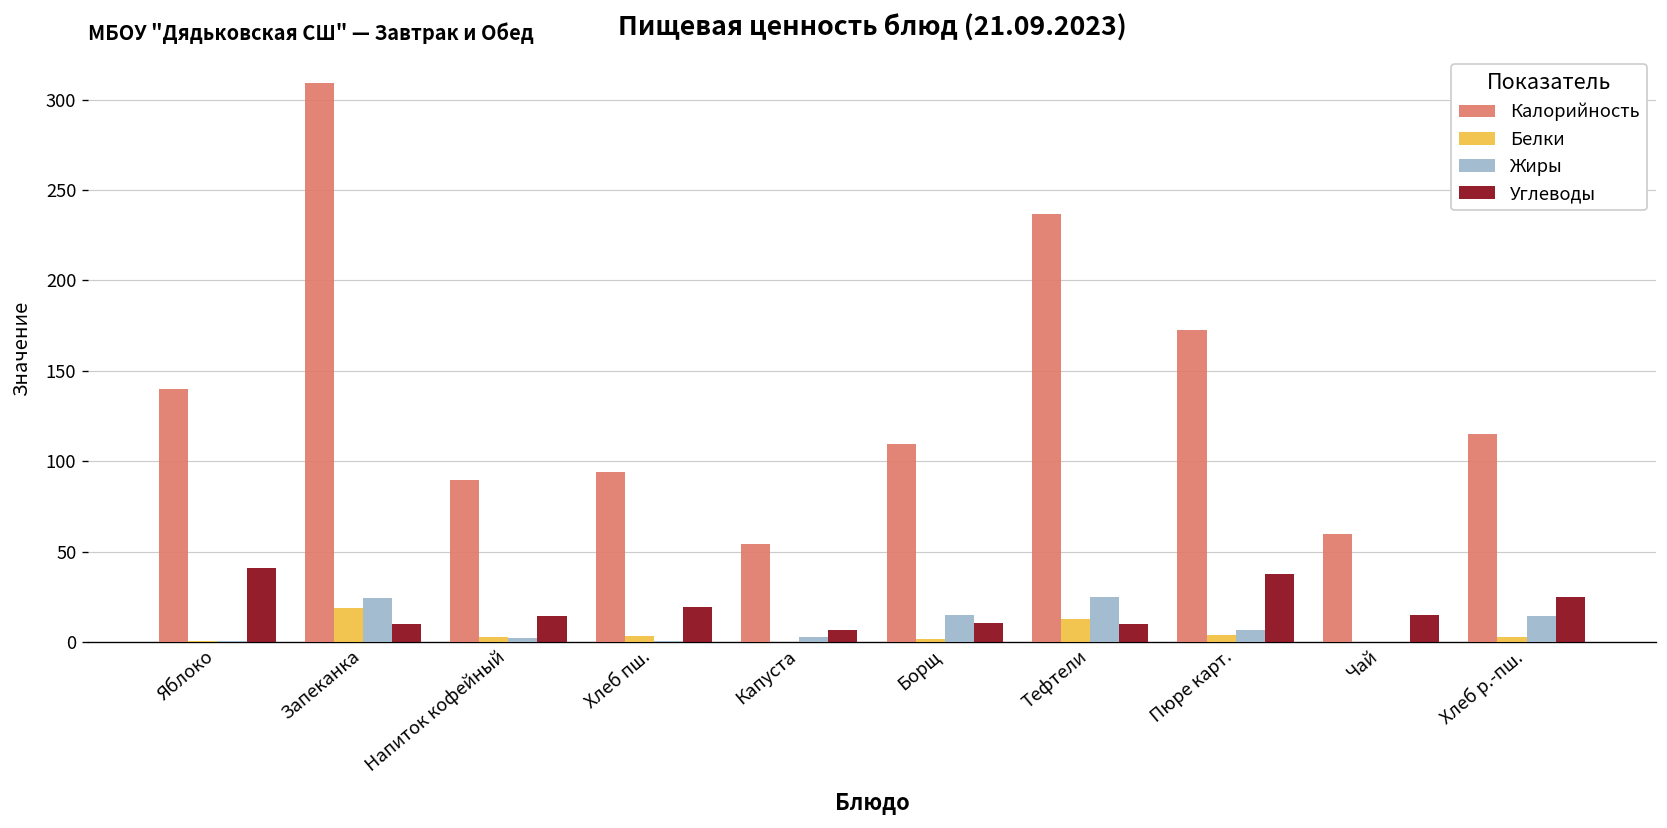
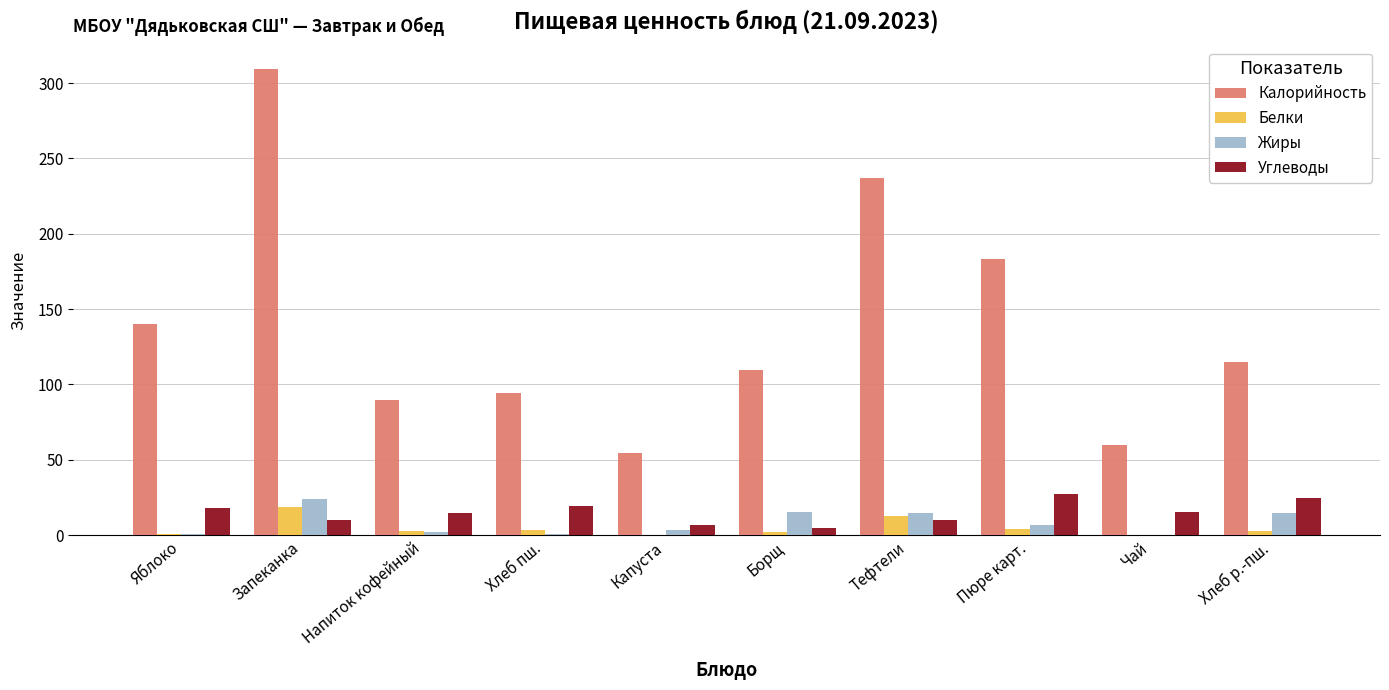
Углеводы, Яблоко: 41 -> 18
Углеводы, Борщ: 10 -> 5
Жиры, Тефтели: 25 -> 15
Калорийность, Пюре карт.: 172 -> 183
Углеводы, Пюре карт.: 38 -> 27
